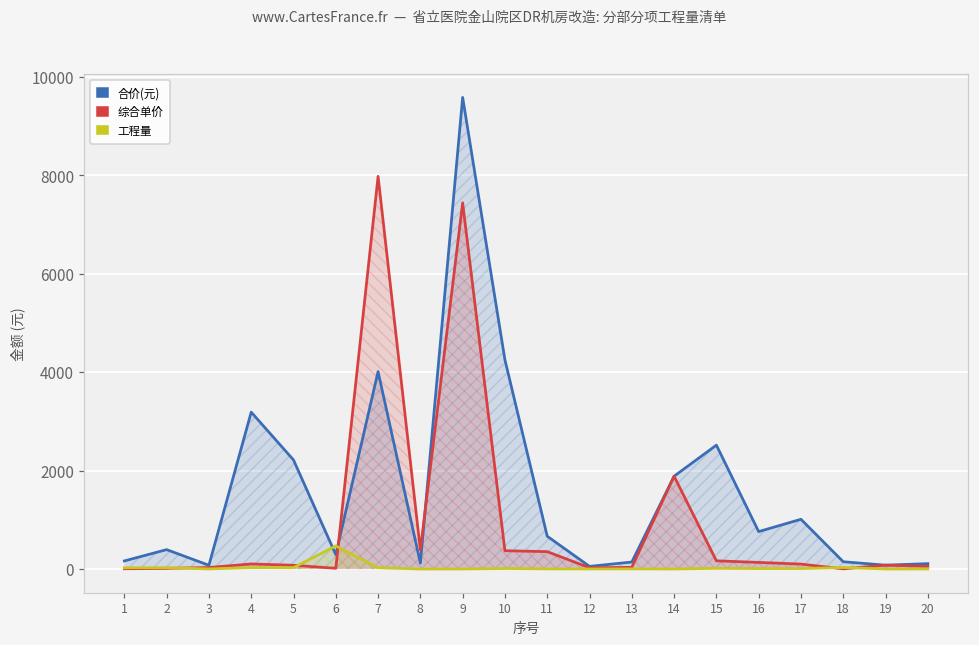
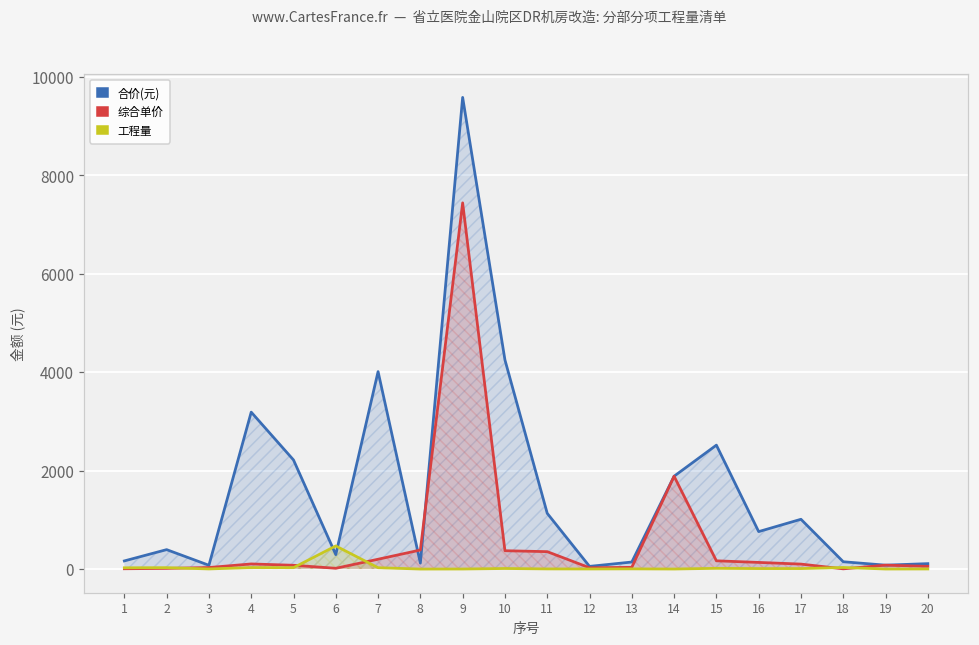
综合单价, 7: 8000 -> 200
合价(元), 11: 700 -> 1100
